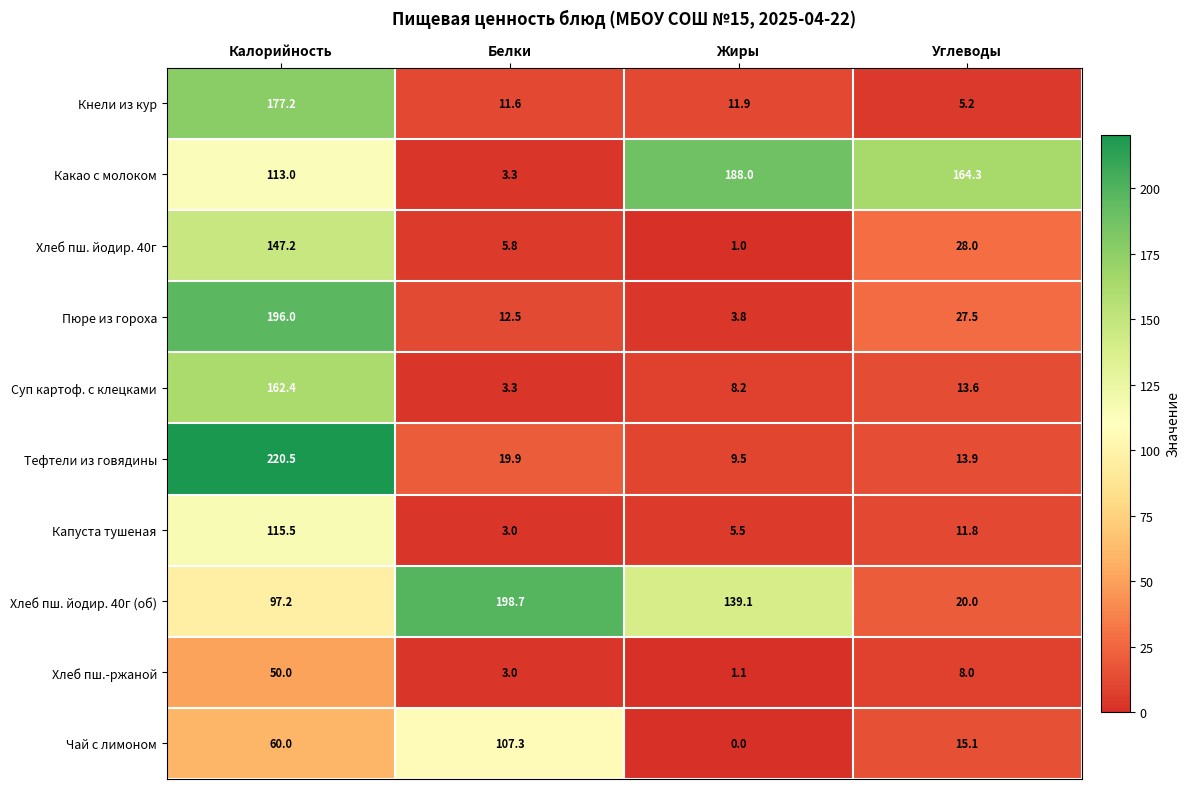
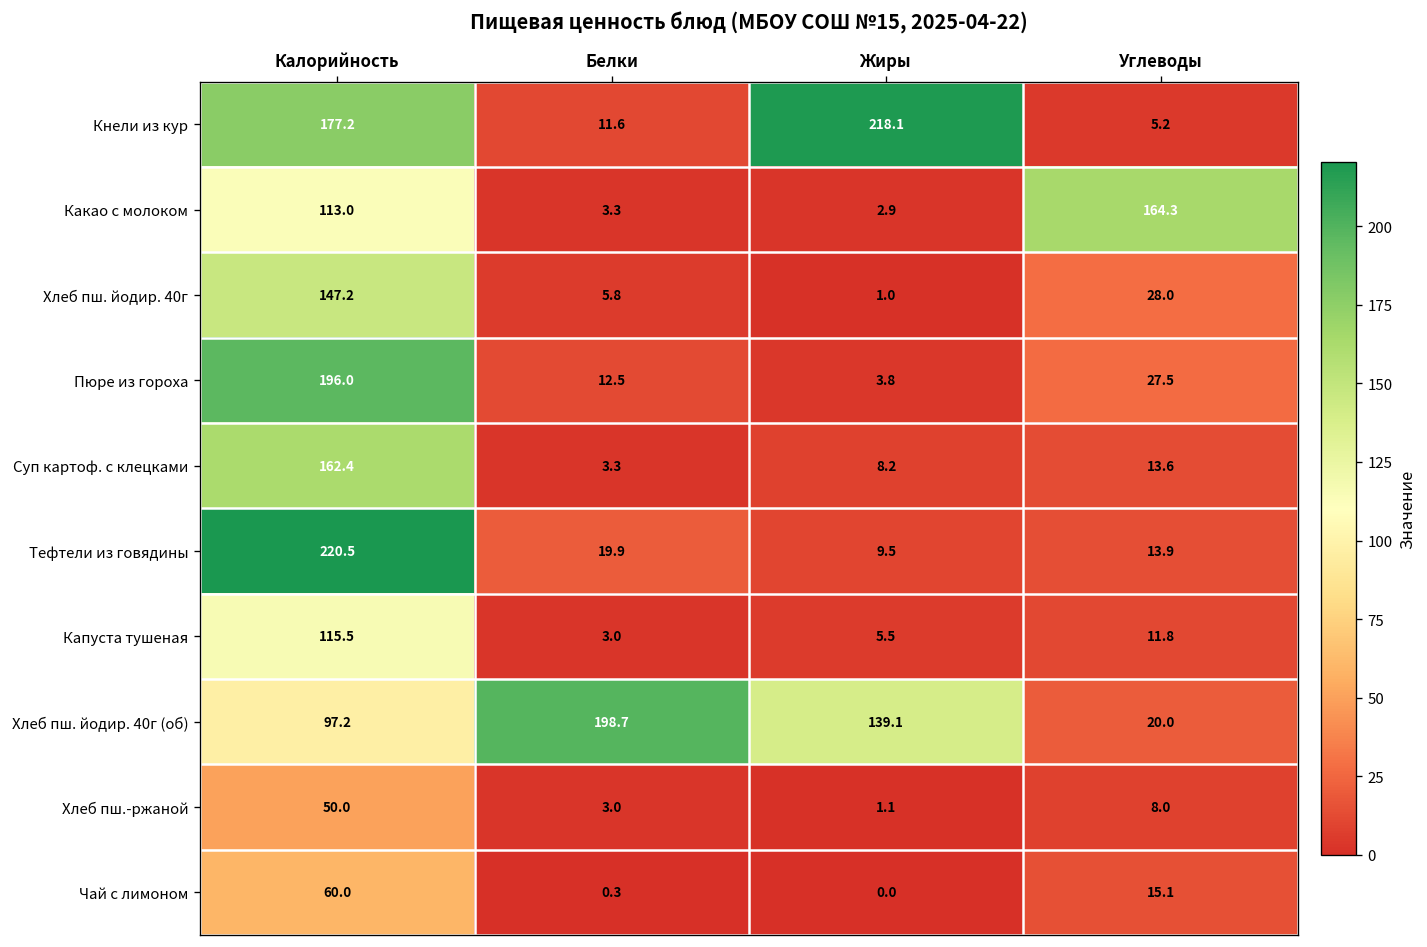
Кнели из кур, Жиры: 11.9 -> 218.1
Какао с молоком, Жиры: 188.0 -> 2.9
Чай с лимоном, Белки: 107.3 -> 0.3
